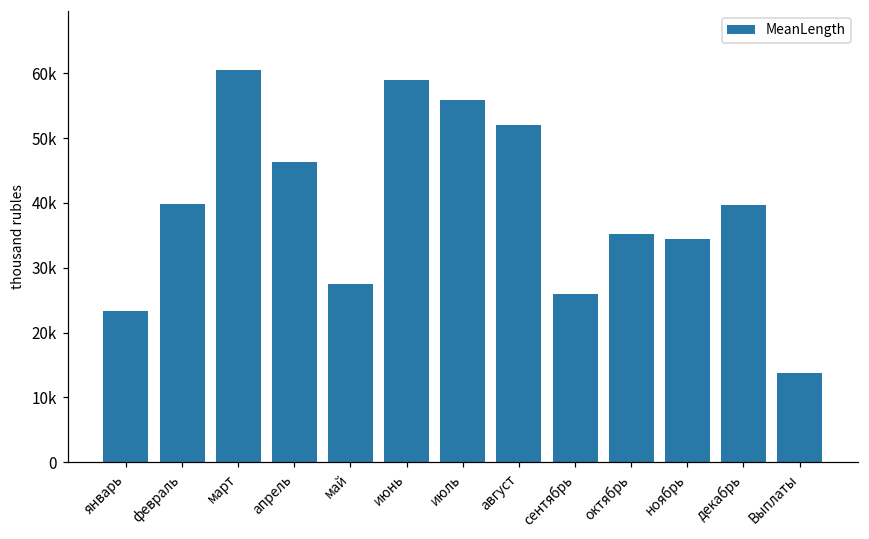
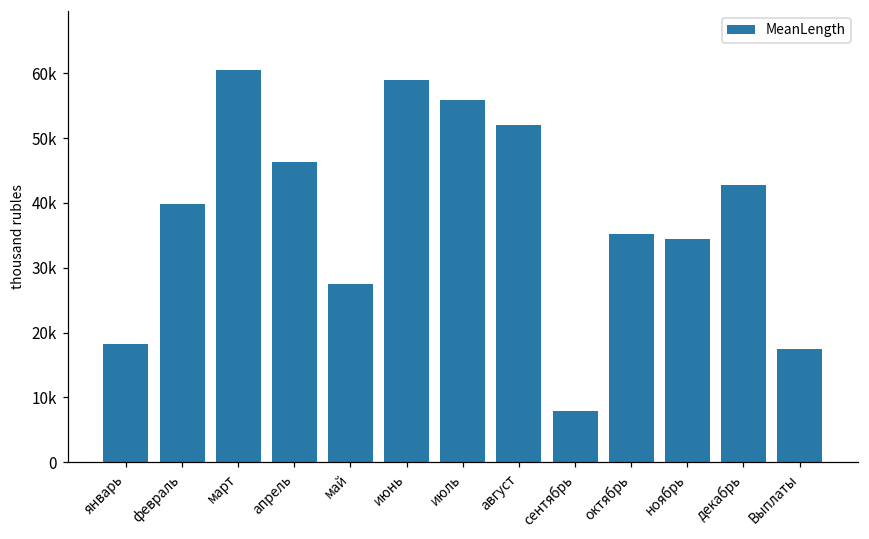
январь: 23000 -> 18000
сентябрь: 26000 -> 8000
декабрь: 40000 -> 43000
Выплаты: 14000 -> 17000
